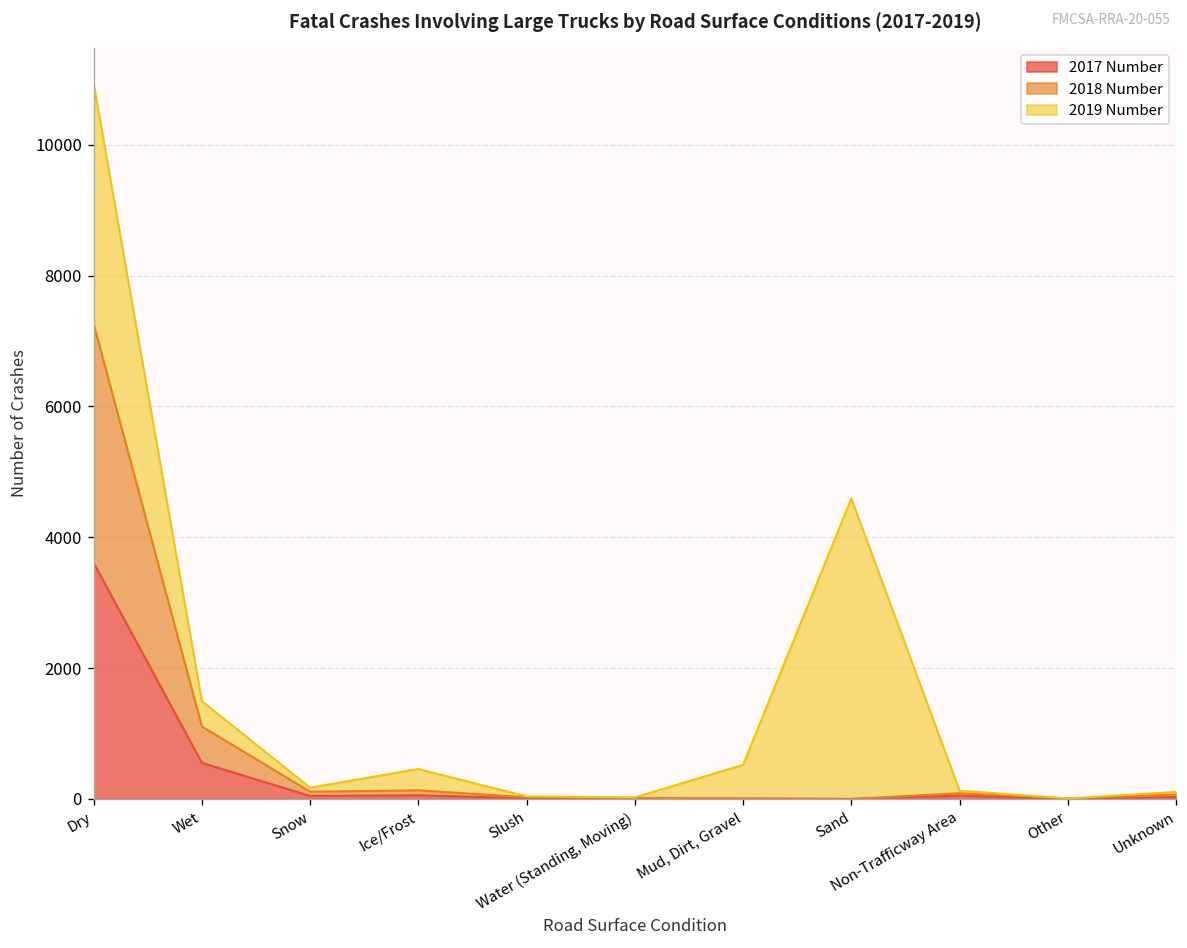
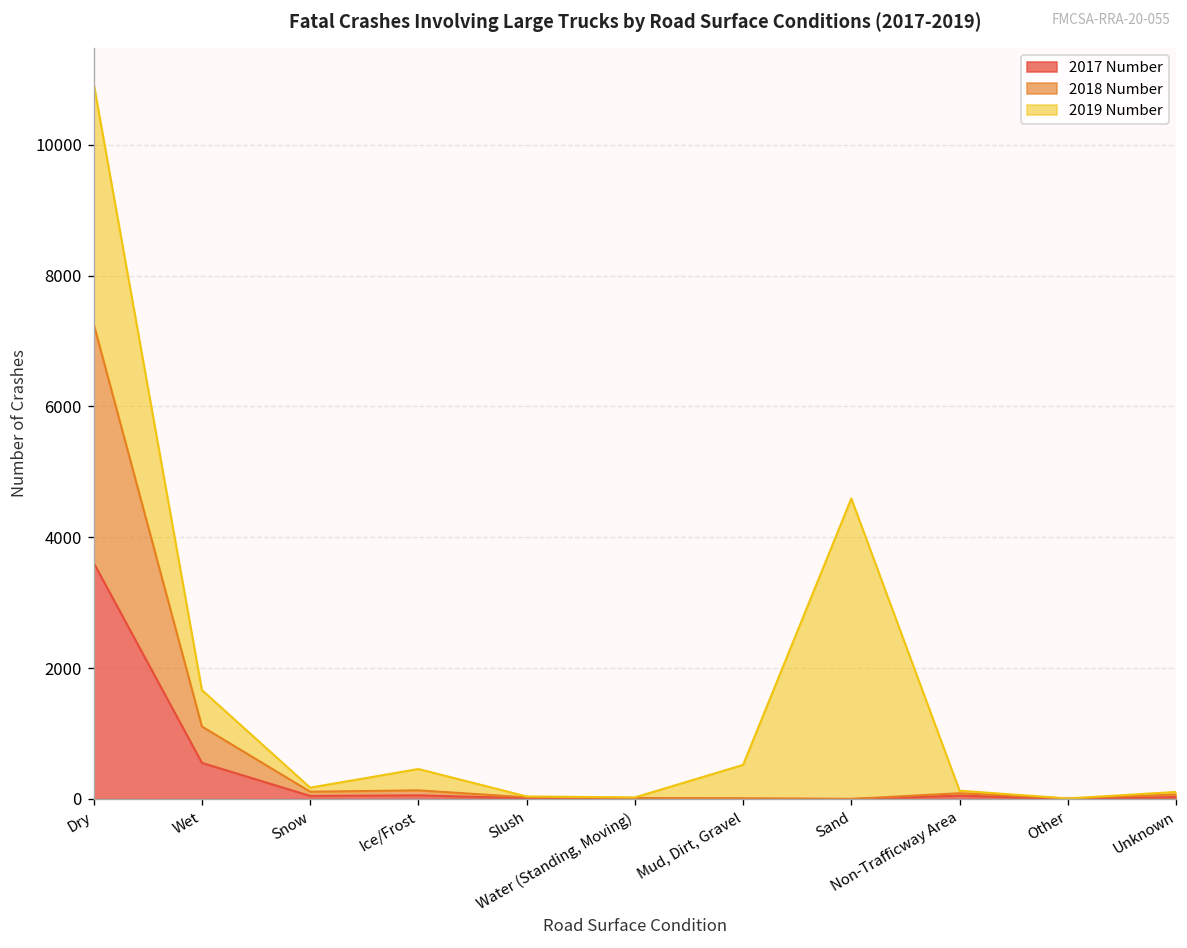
2019 Number, Wet: 400 -> 600
